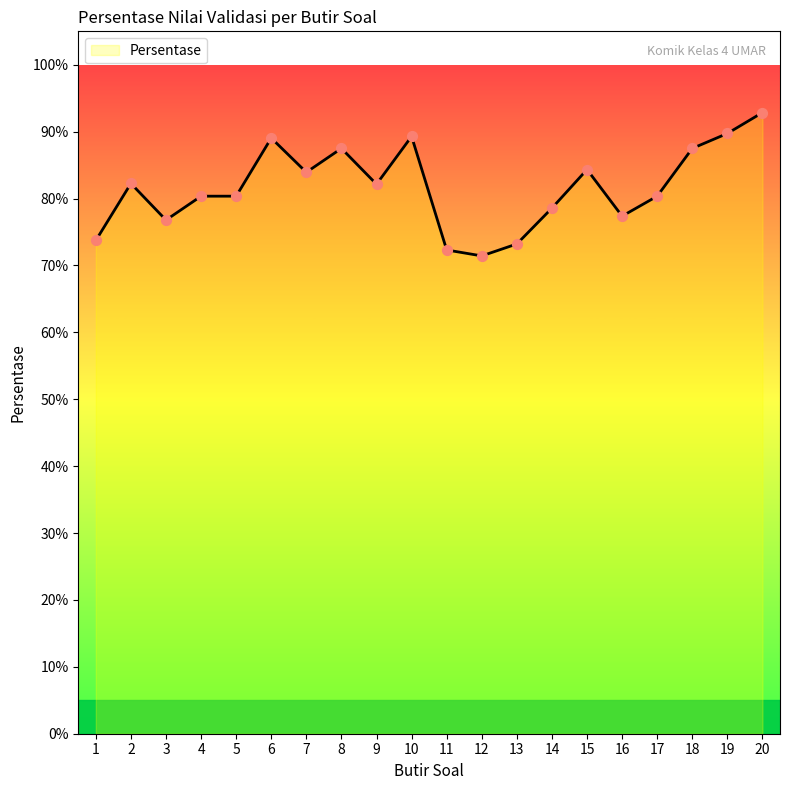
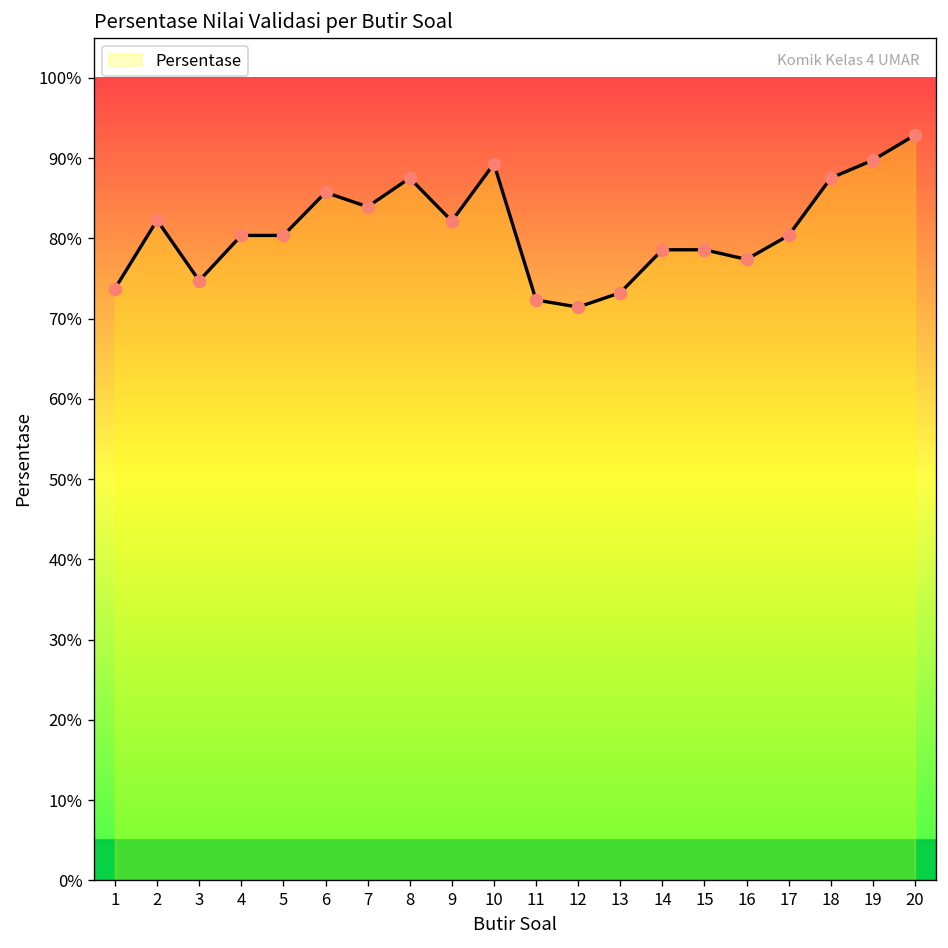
3: 77% -> 75%
6: 89% -> 86%
15: 84% -> 79%
